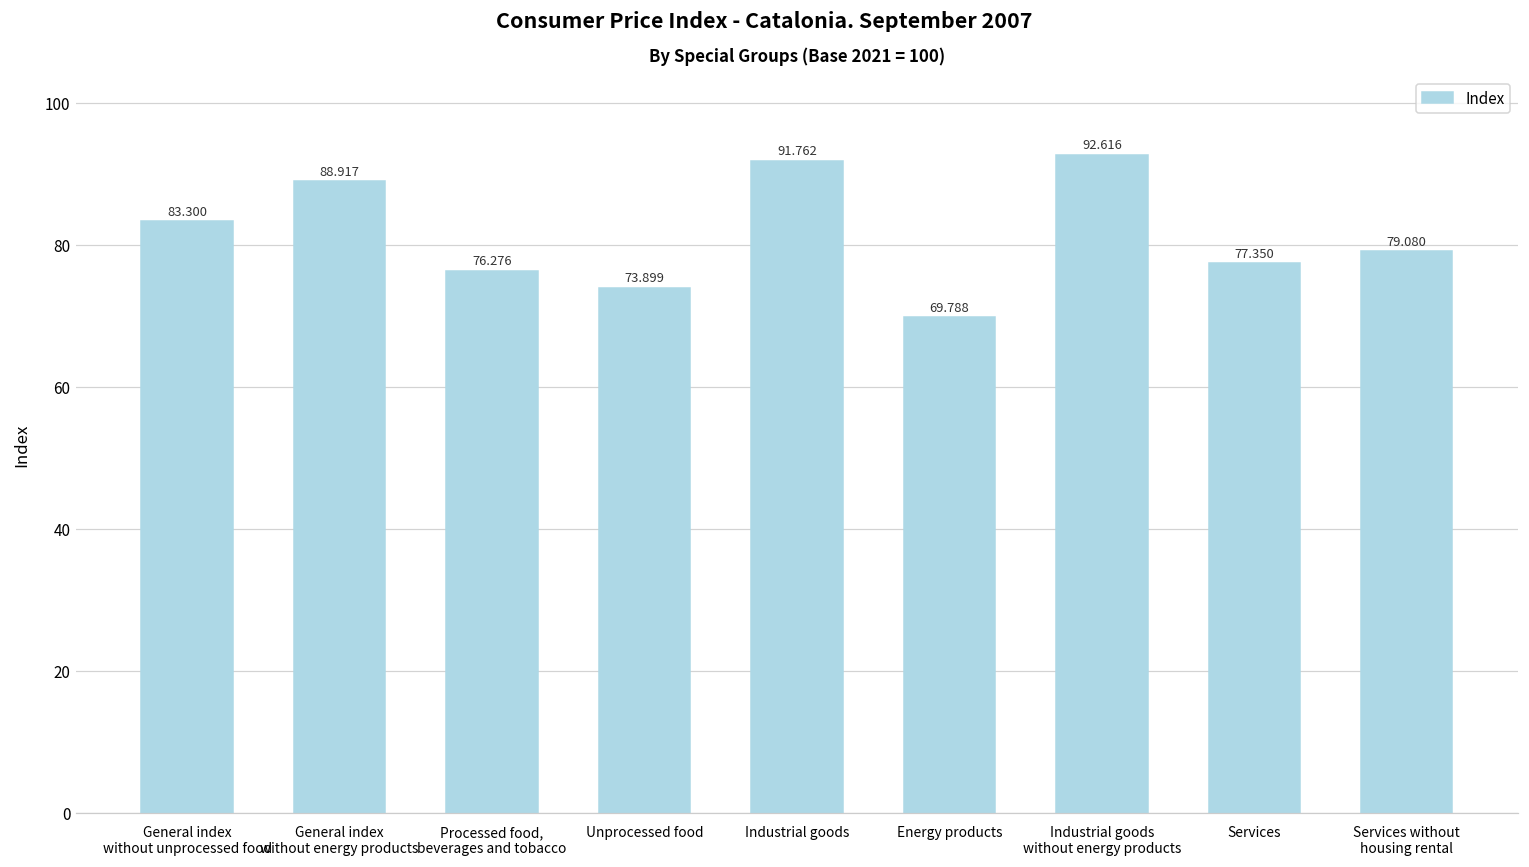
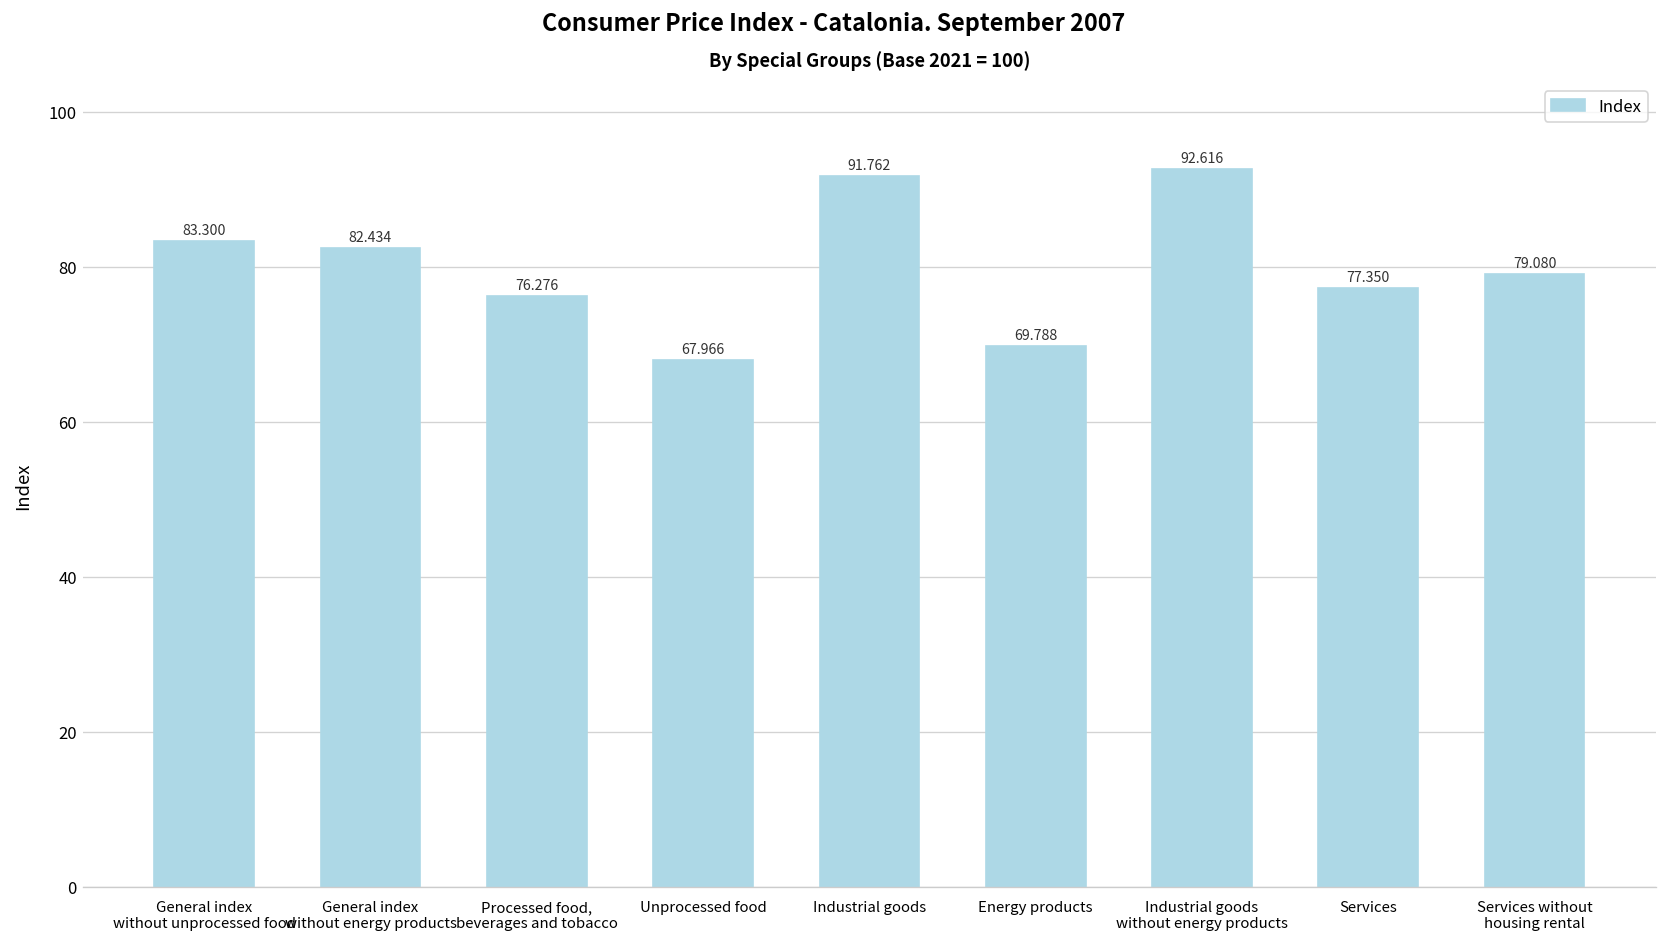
General index without energy products: 88.917 -> 82.434
Unprocessed food: 73.899 -> 67.966
